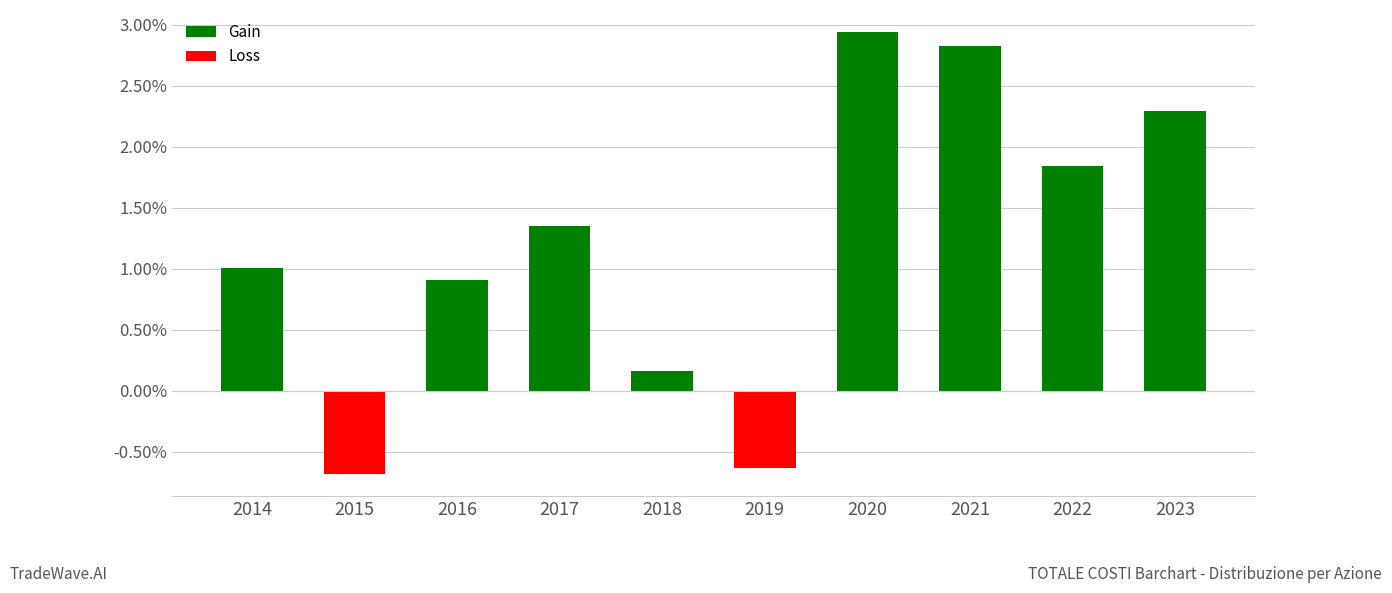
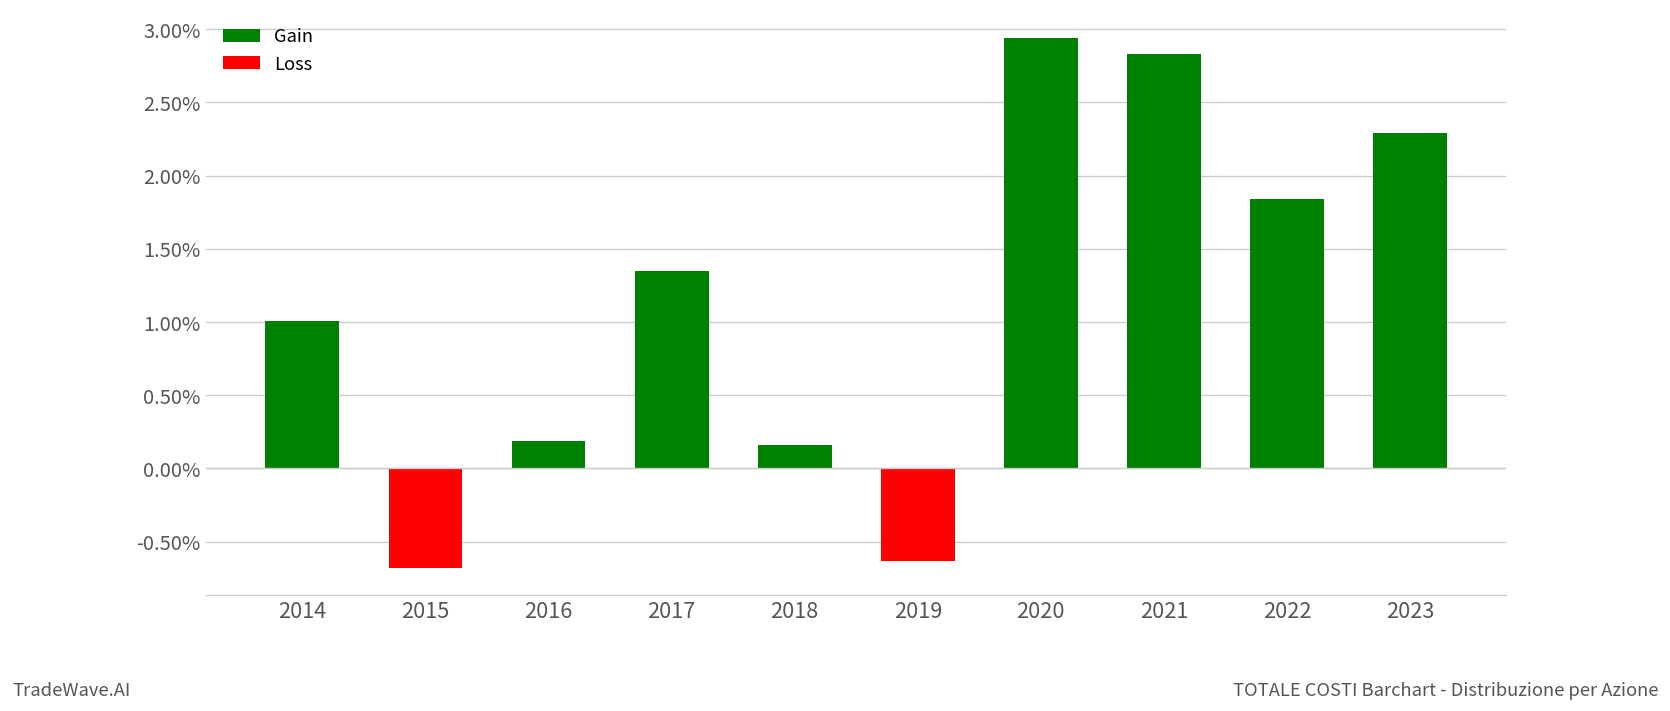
Gain, 2016: 0.91% -> 0.19%
